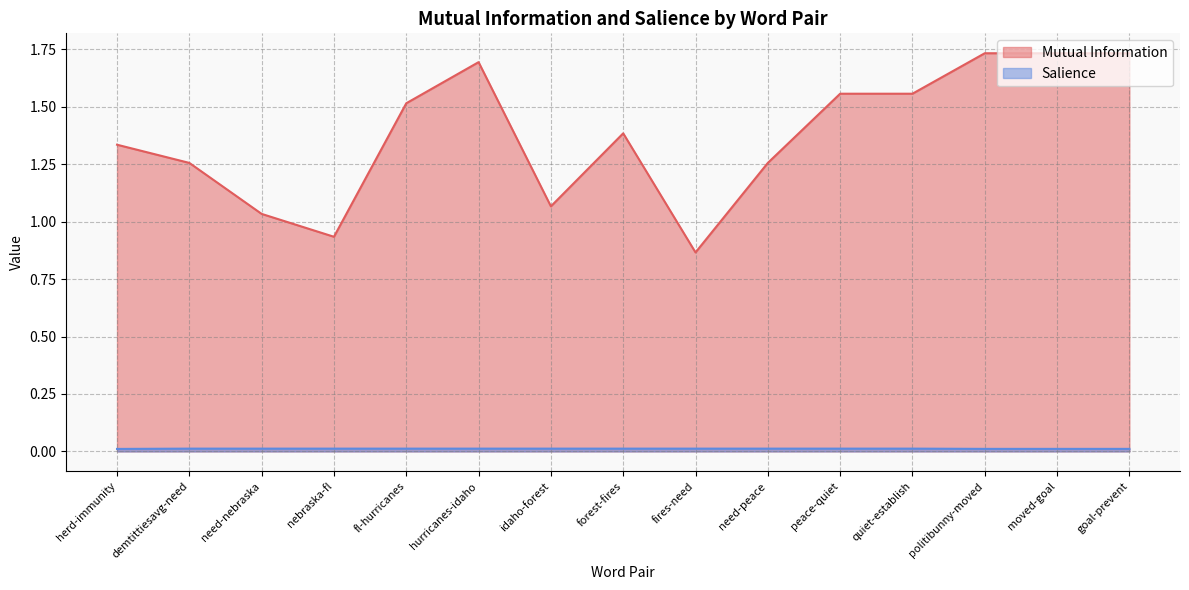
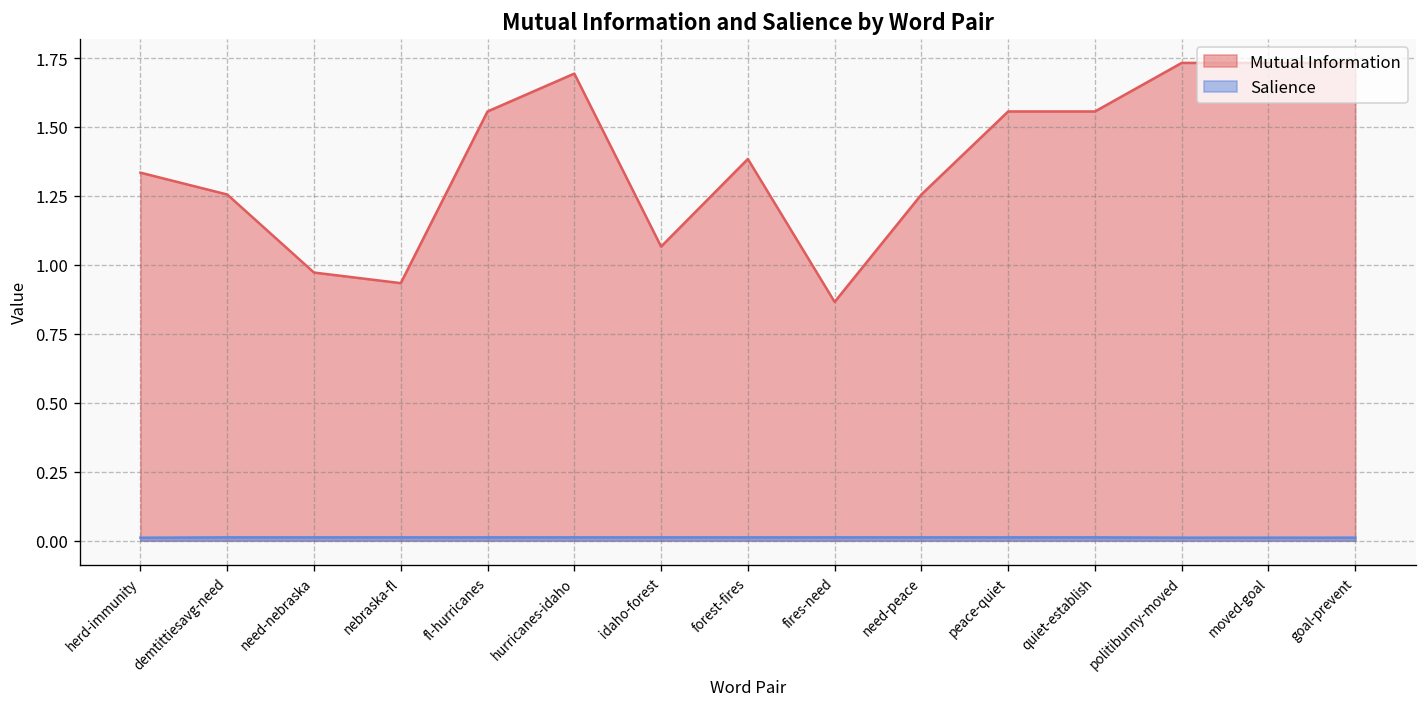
Mutual Information, need-nebraska: 1.03 -> 0.97
Mutual Information, fl-hurricanes: 1.51 -> 1.56
